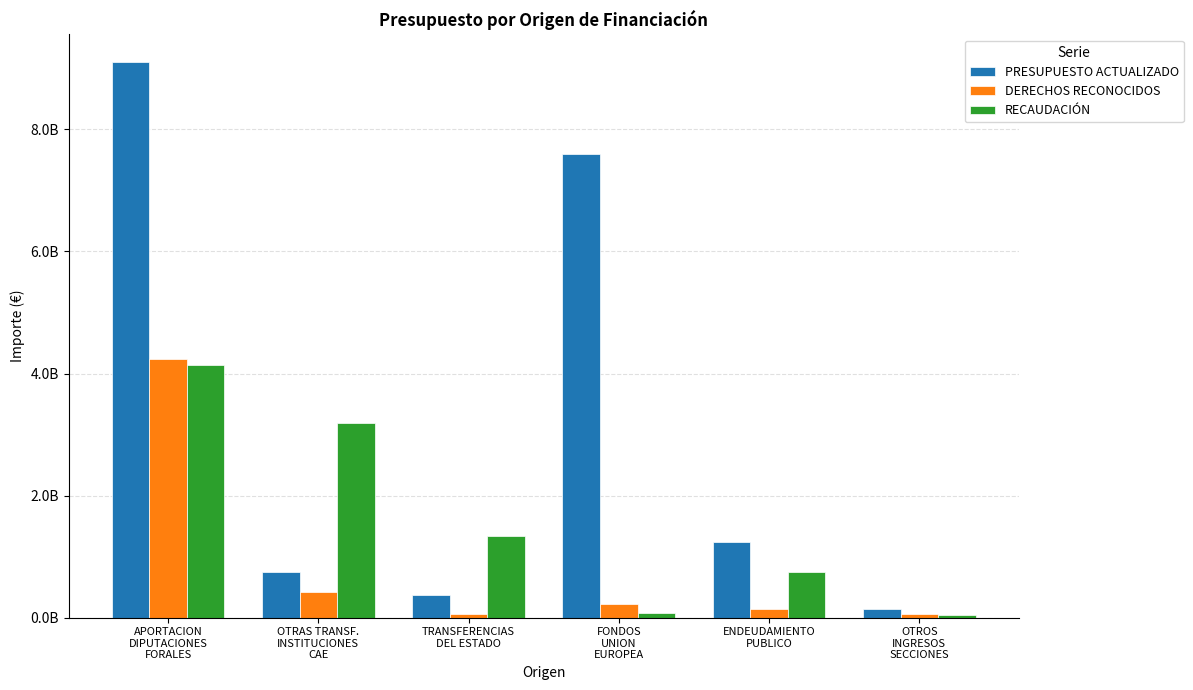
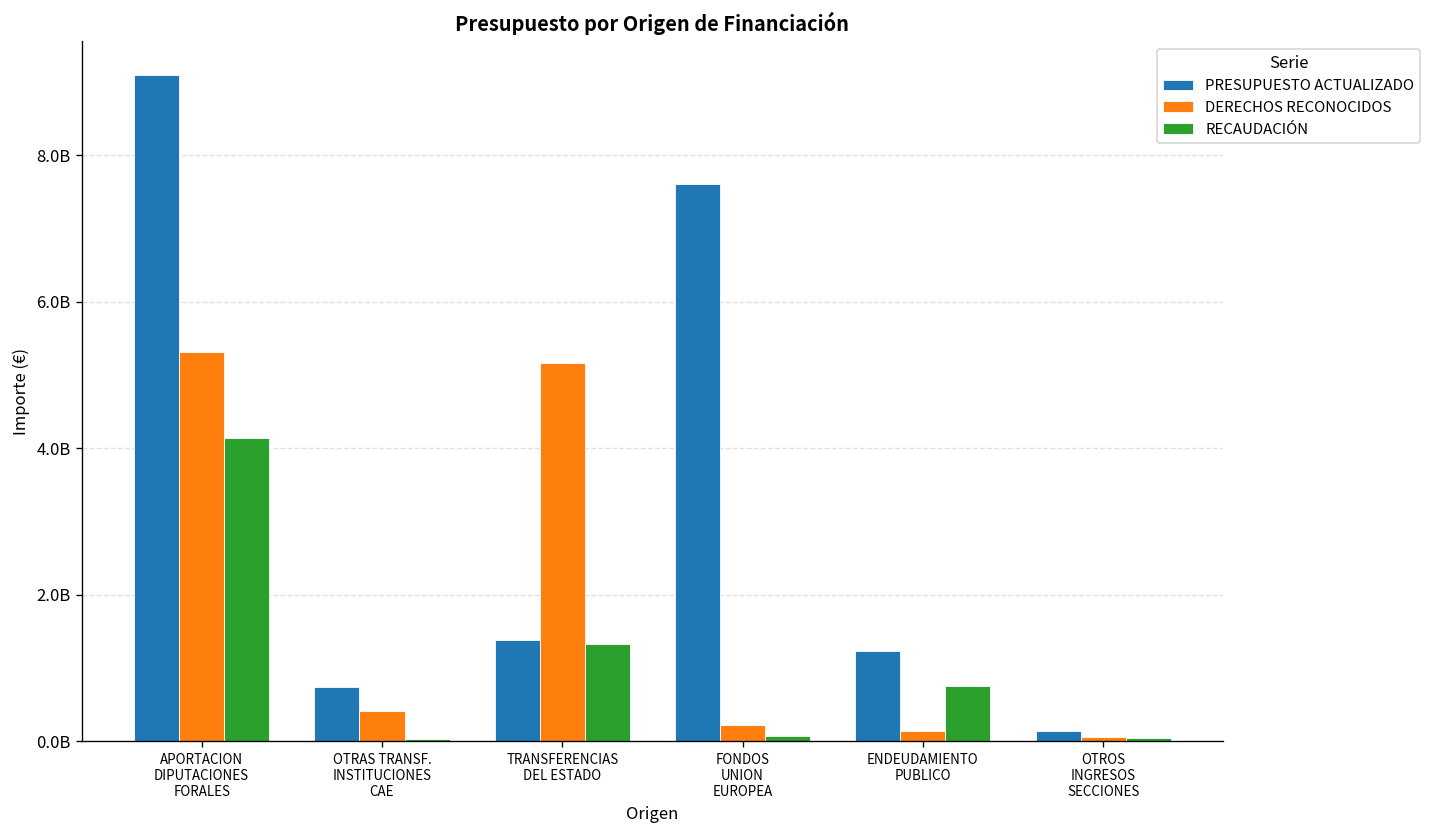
DERECHOS RECONOCIDOS, APORTACION DIPUTACIONES FORALES: 4200000000 -> 5300000000
RECAUDACIÓN, OTRAS TRANSF. INSTITUCIONES CAE: 3200000000 -> 0
PRESUPUESTO ACTUALIZADO, TRANSFERENCIAS DEL ESTADO: 400000000 -> 1400000000
DERECHOS RECONOCIDOS, TRANSFERENCIAS DEL ESTADO: 100000000 -> 5200000000
